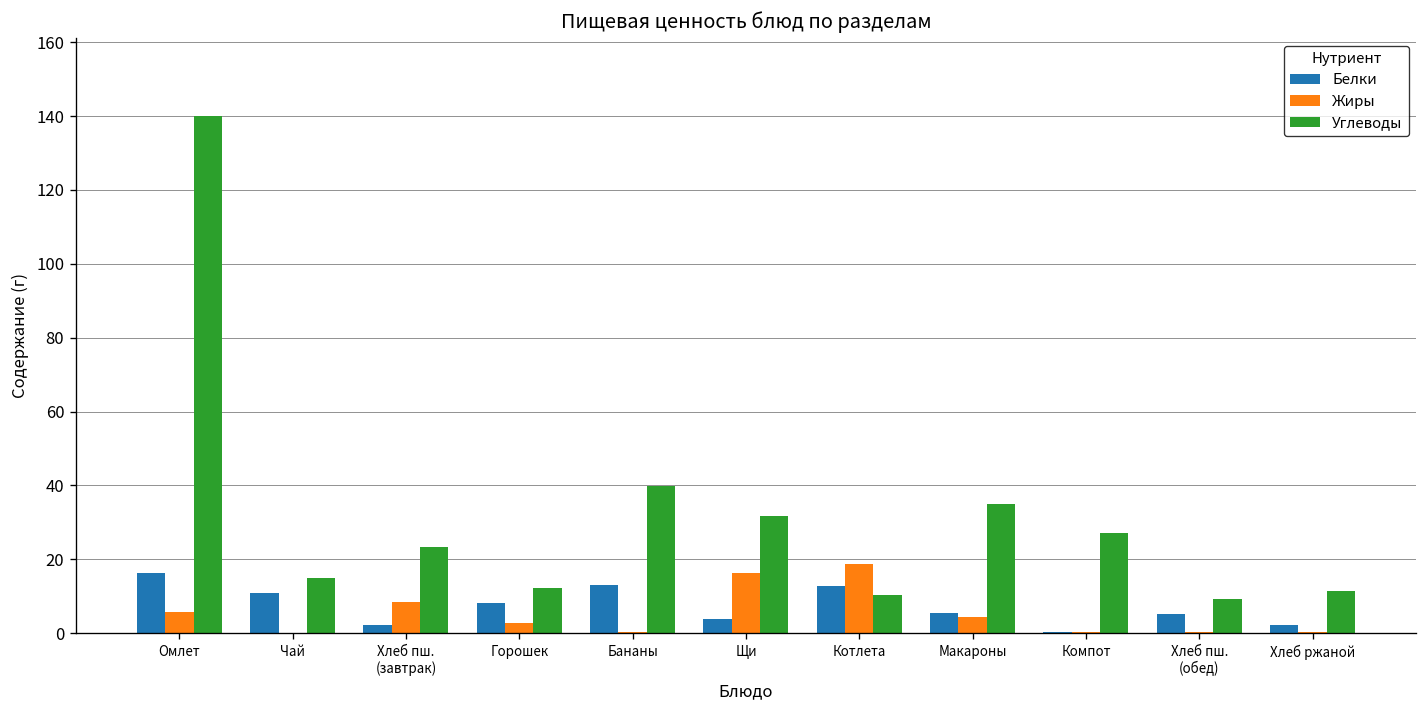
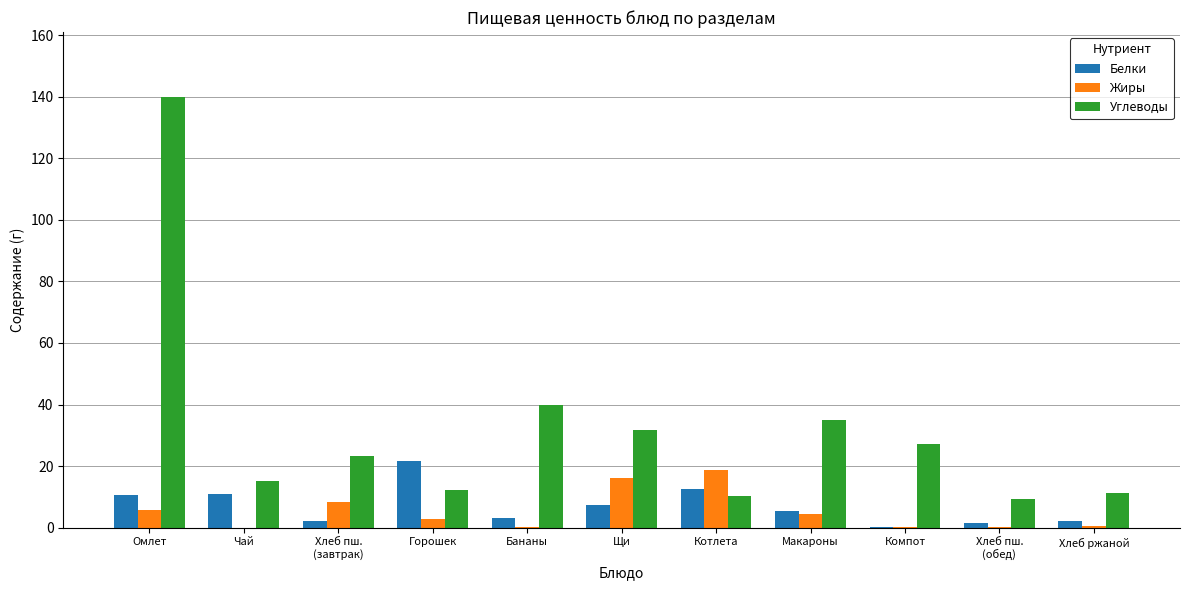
Белки, Омлет: 16 -> 11
Белки, Горошек: 8 -> 22
Белки, Бананы: 13 -> 3
Белки, Щи: 4 -> 7
Белки, Хлеб пш. (обед): 5 -> 2
